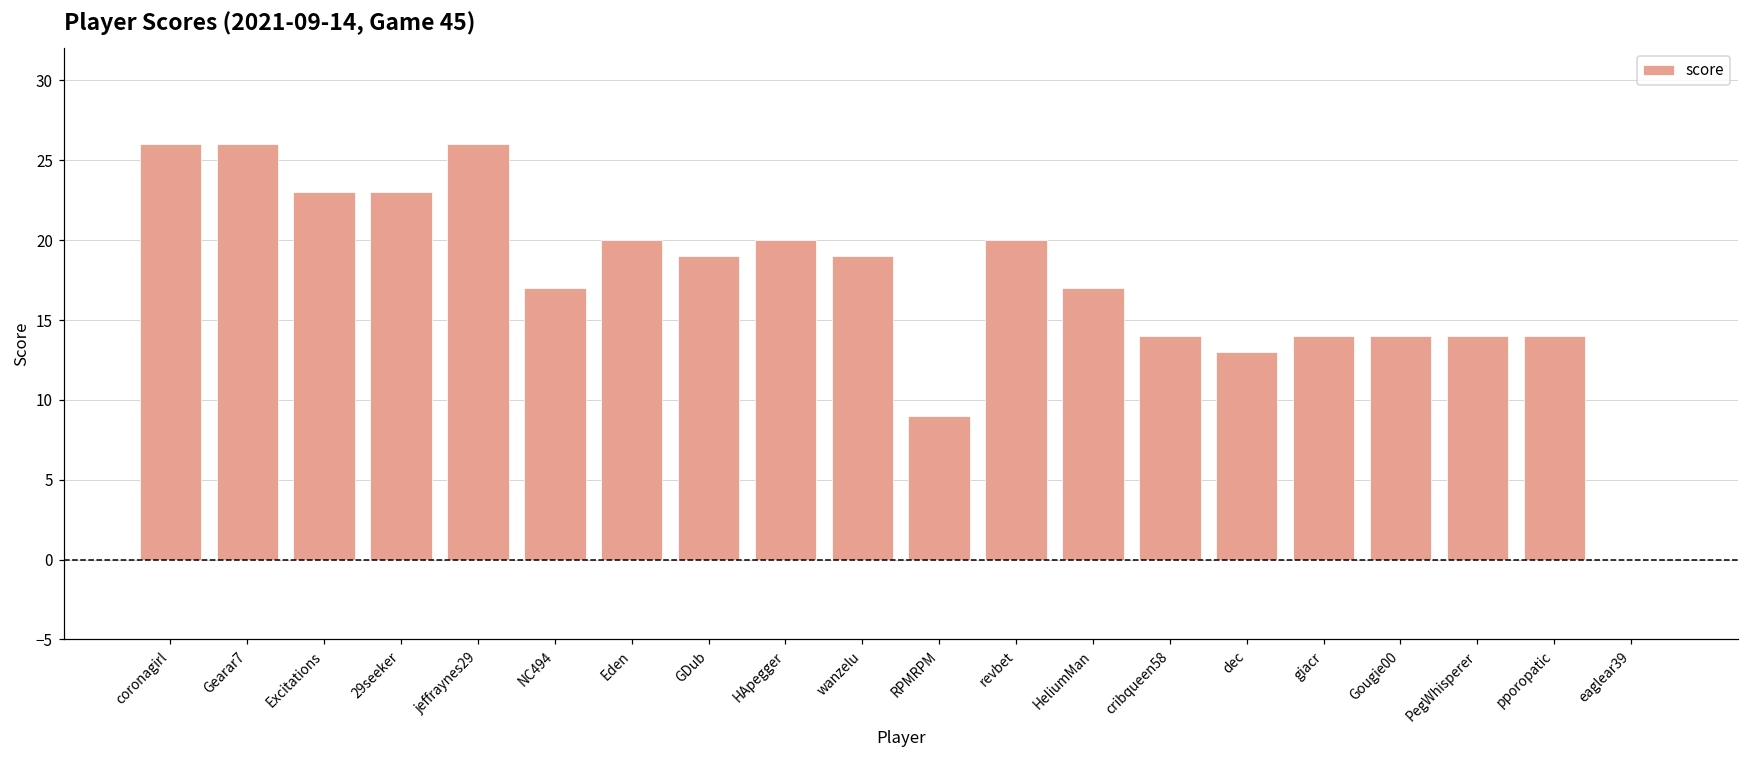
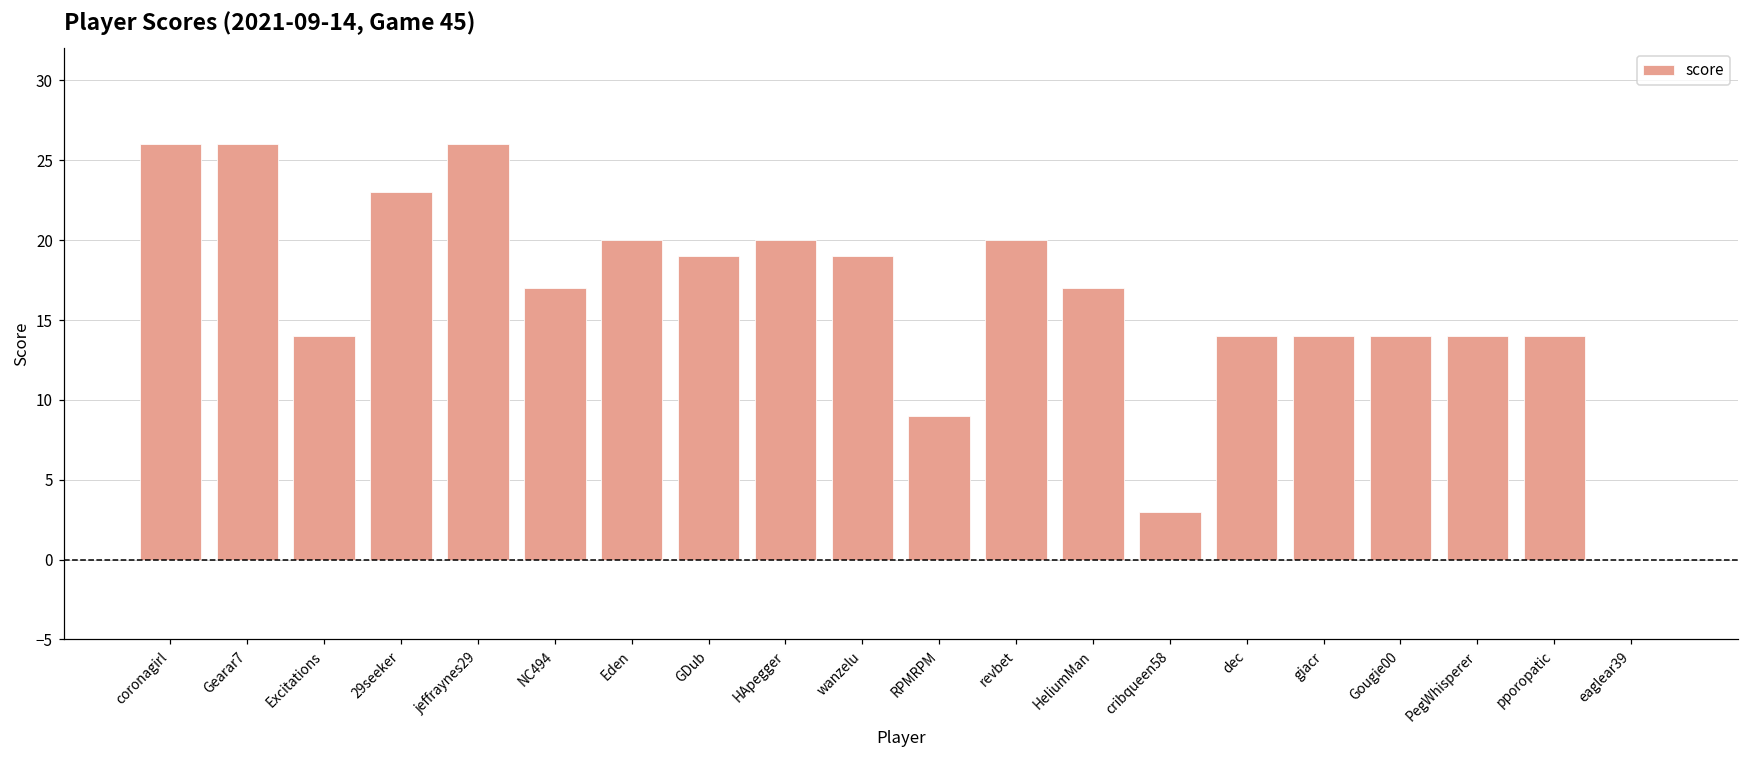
Excitations: 23 -> 14
cribqueen58: 14 -> 3
dec: 13 -> 14
